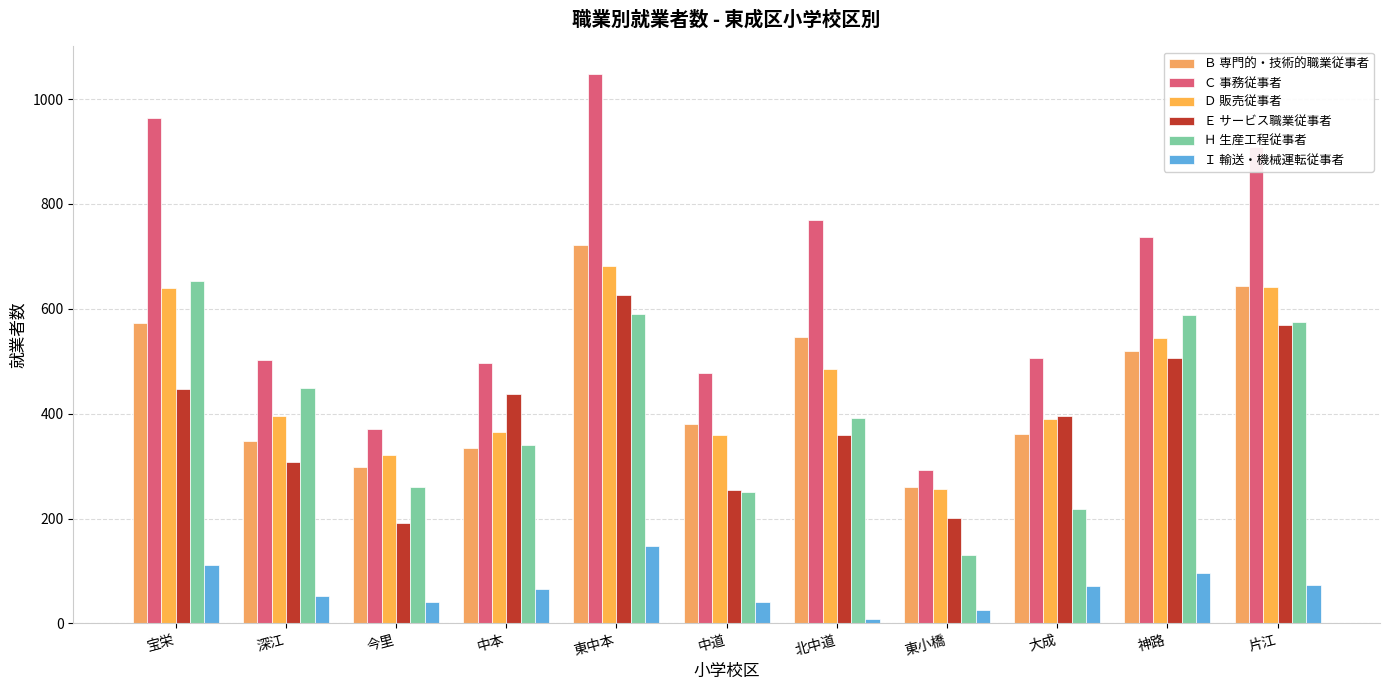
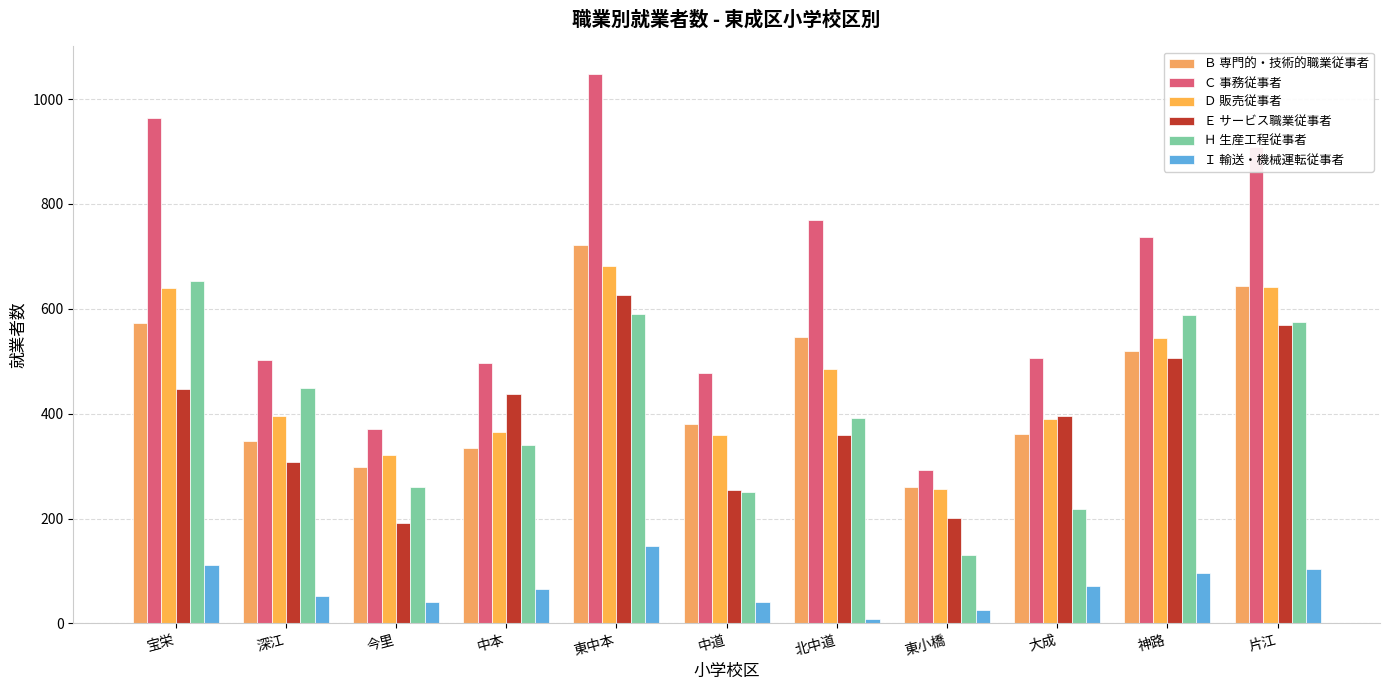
Ｉ 輸送・機械運転従事者, 片江: 70 -> 100
